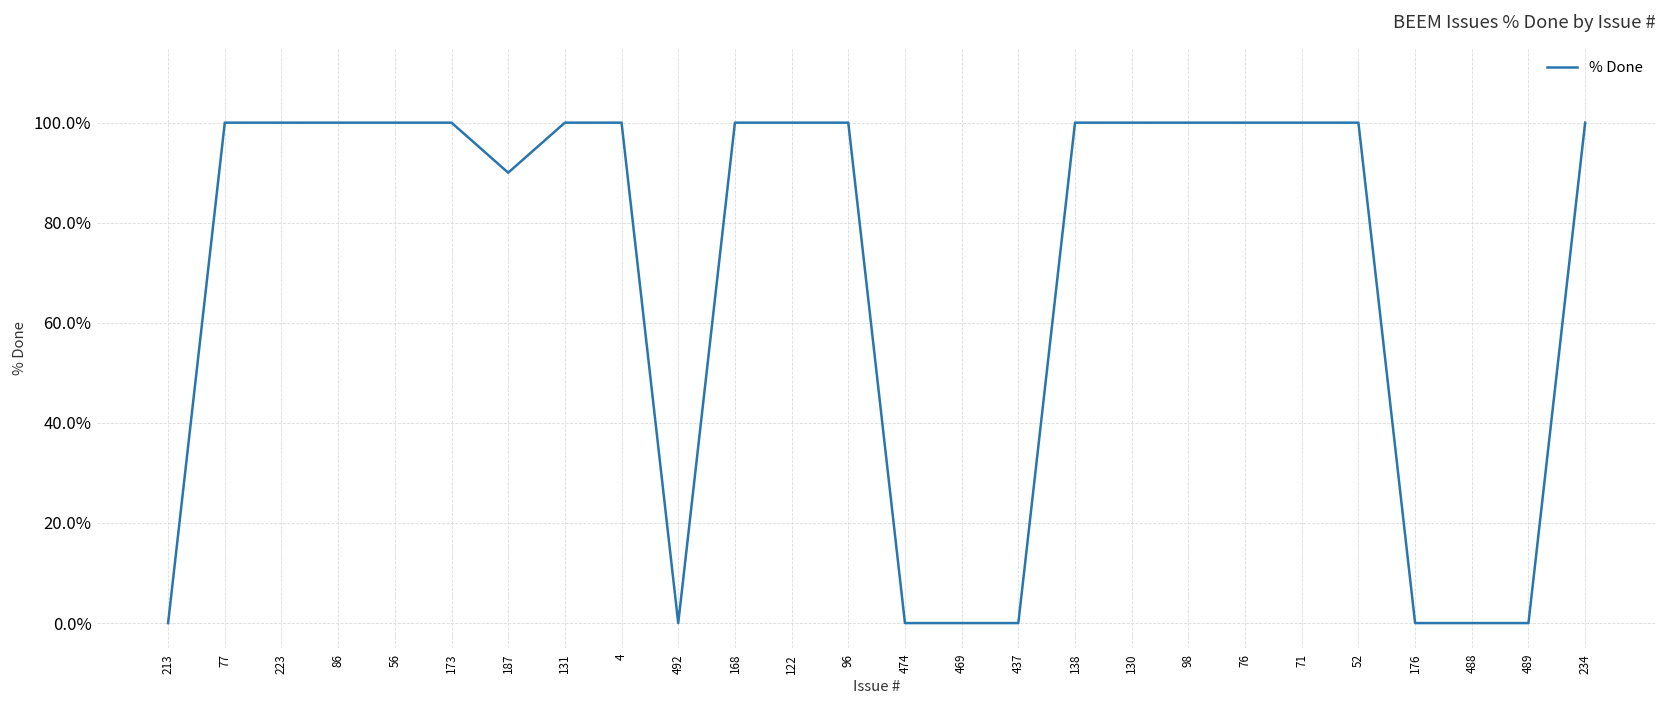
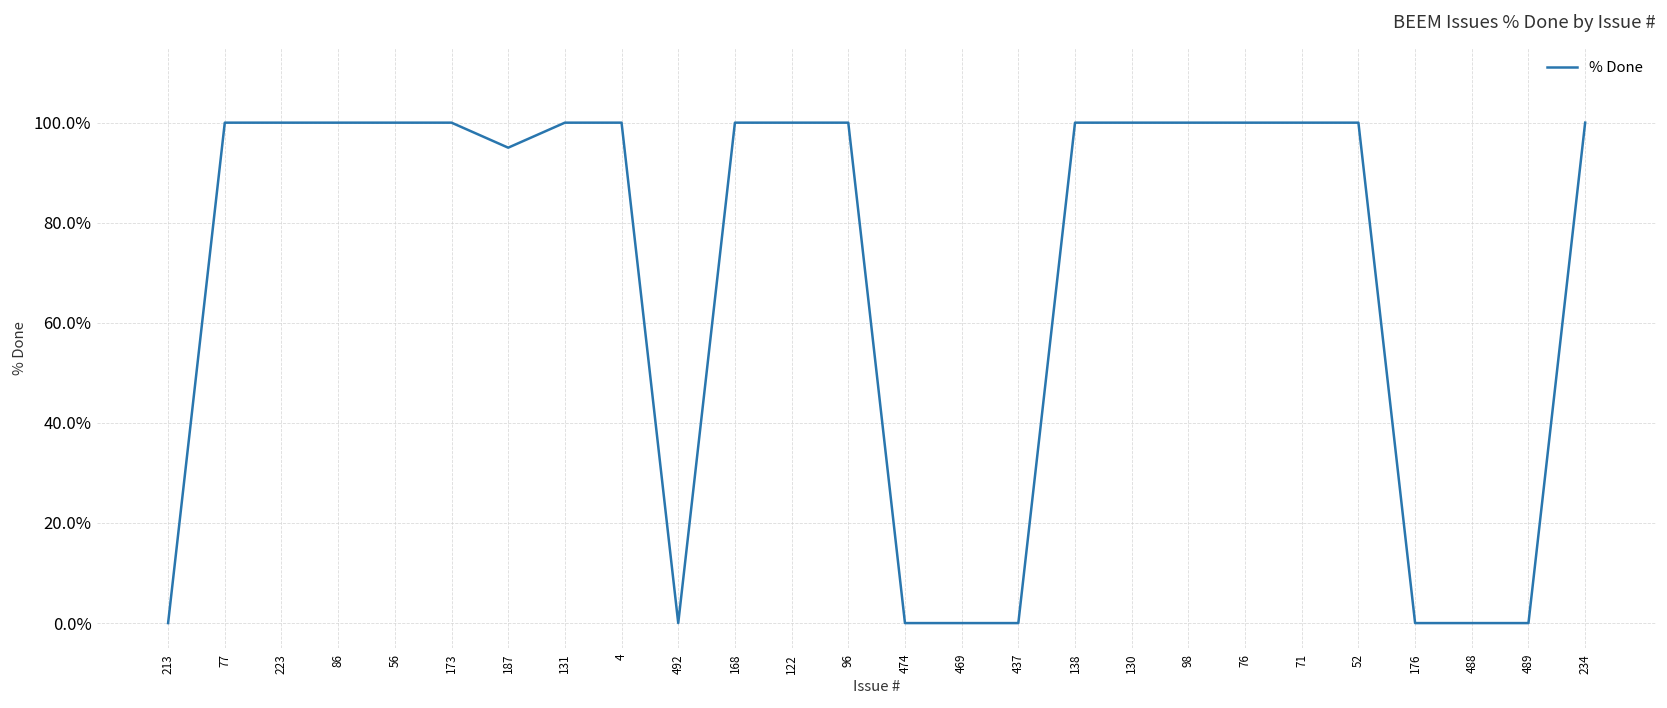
187: 90% -> 95%
